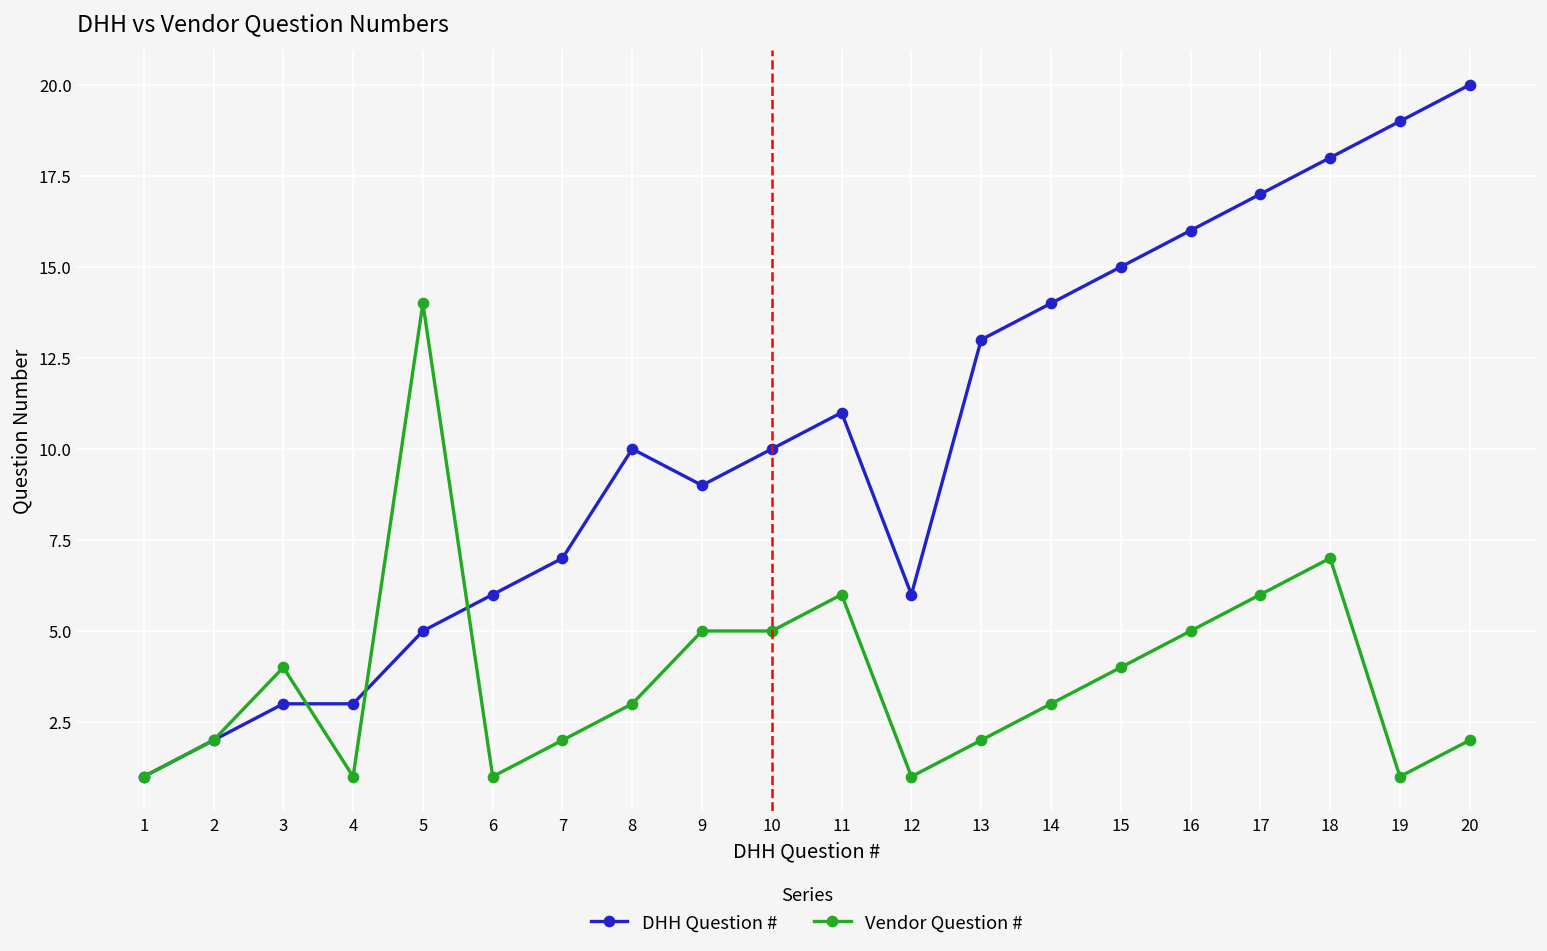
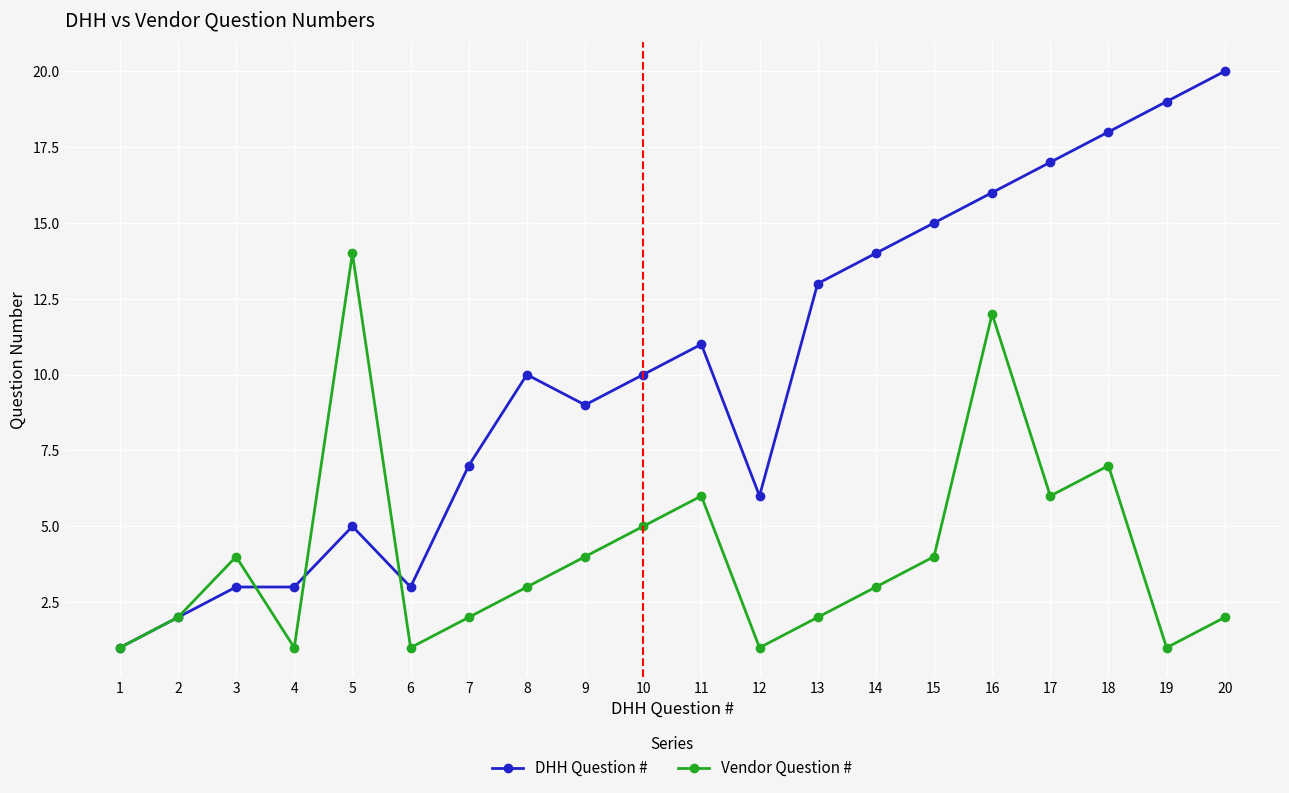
DHH Question #, 6: 6 -> 3
Vendor Question #, 9: 5 -> 4
Vendor Question #, 16: 5 -> 12
